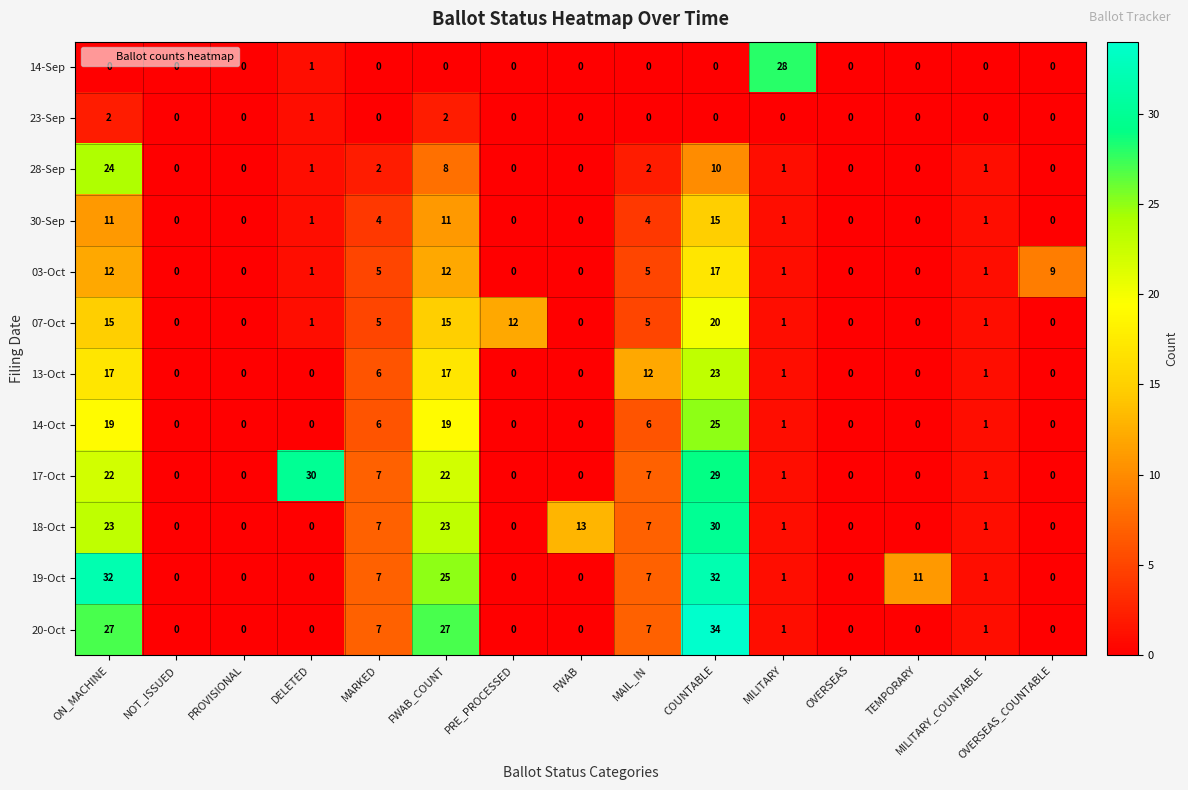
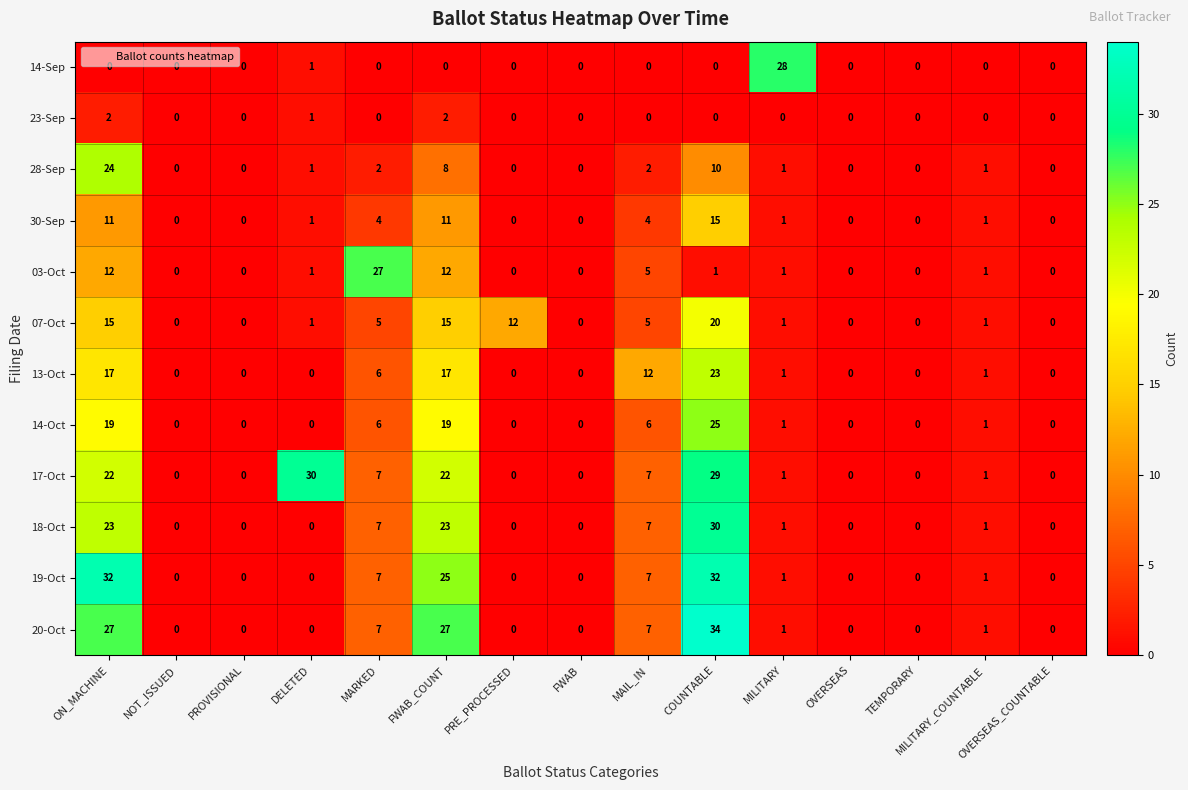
03-Oct, MARKED: 5 -> 27
03-Oct, COUNTABLE: 17 -> 1
03-Oct, OVERSEAS_COUNTABLE: 9 -> 0
18-Oct, FWAB: 13 -> 0
19-Oct, TEMPORARY: 11 -> 0
